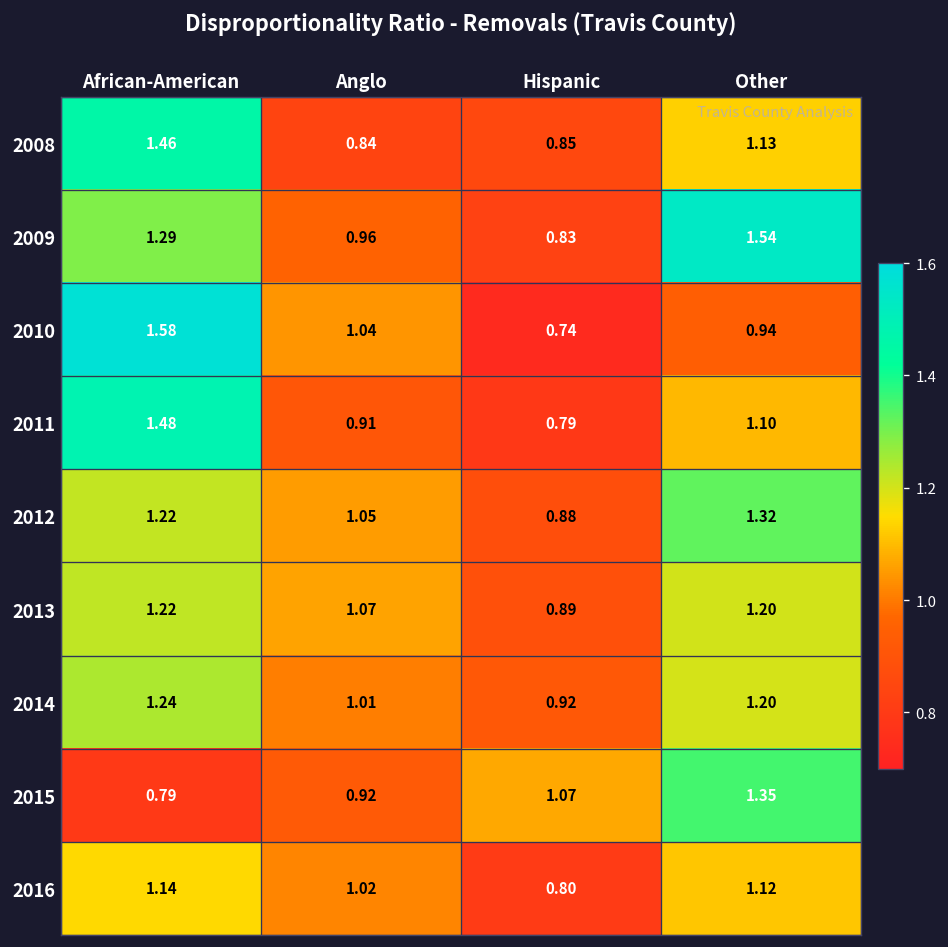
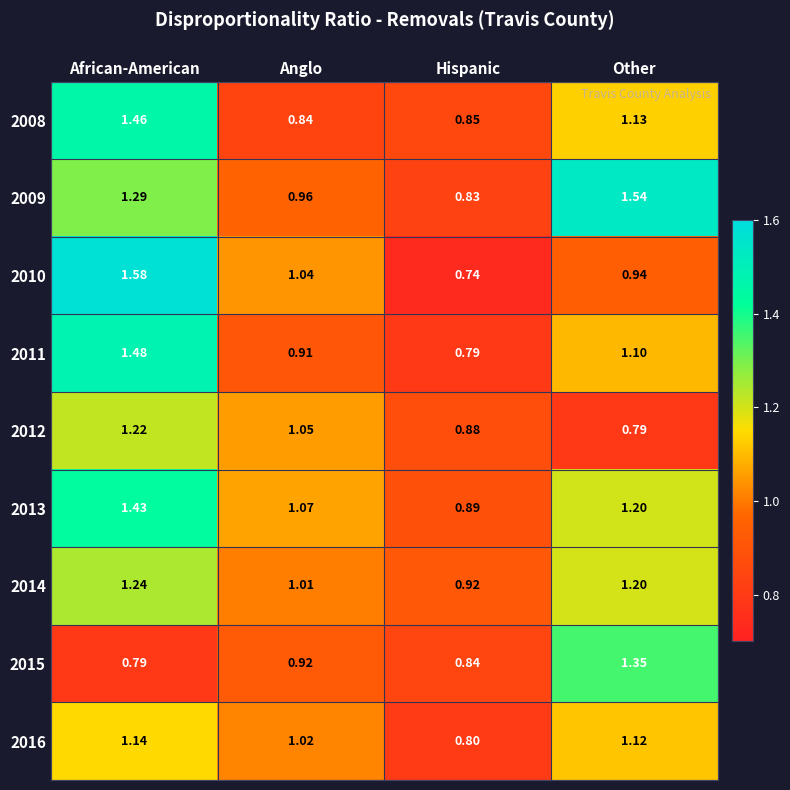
2012, Other: 1.32 -> 0.79
2013, African-American: 1.22 -> 1.43
2015, Hispanic: 1.07 -> 0.84
